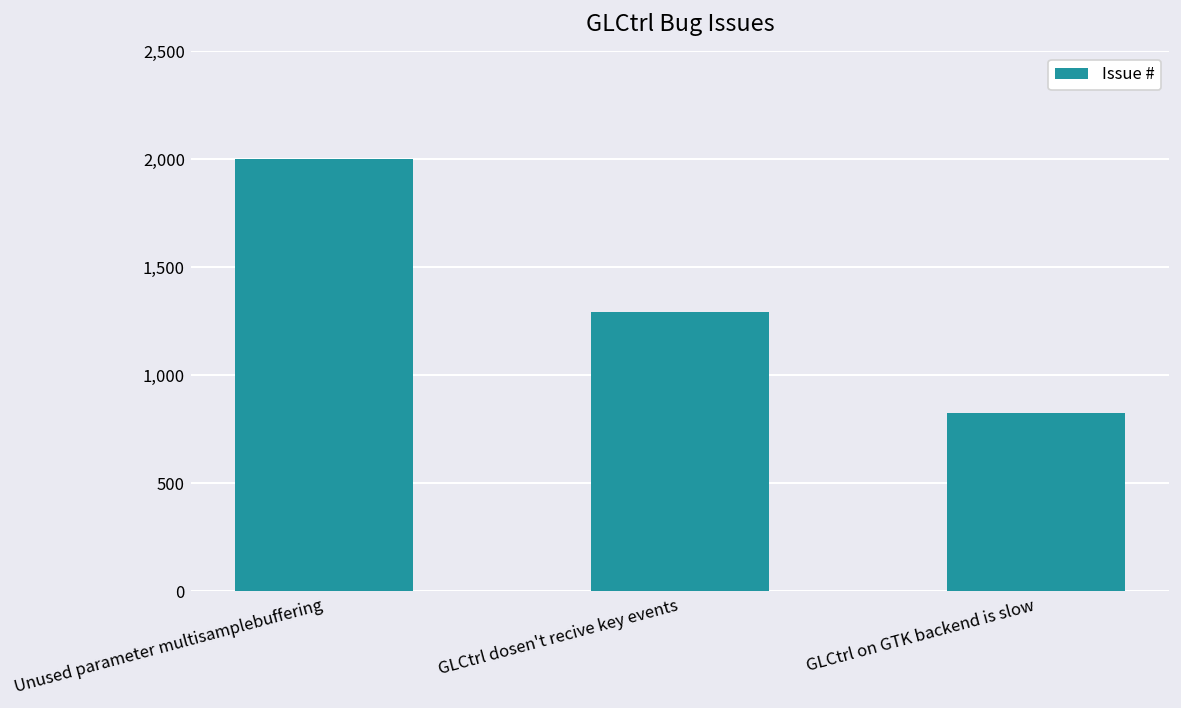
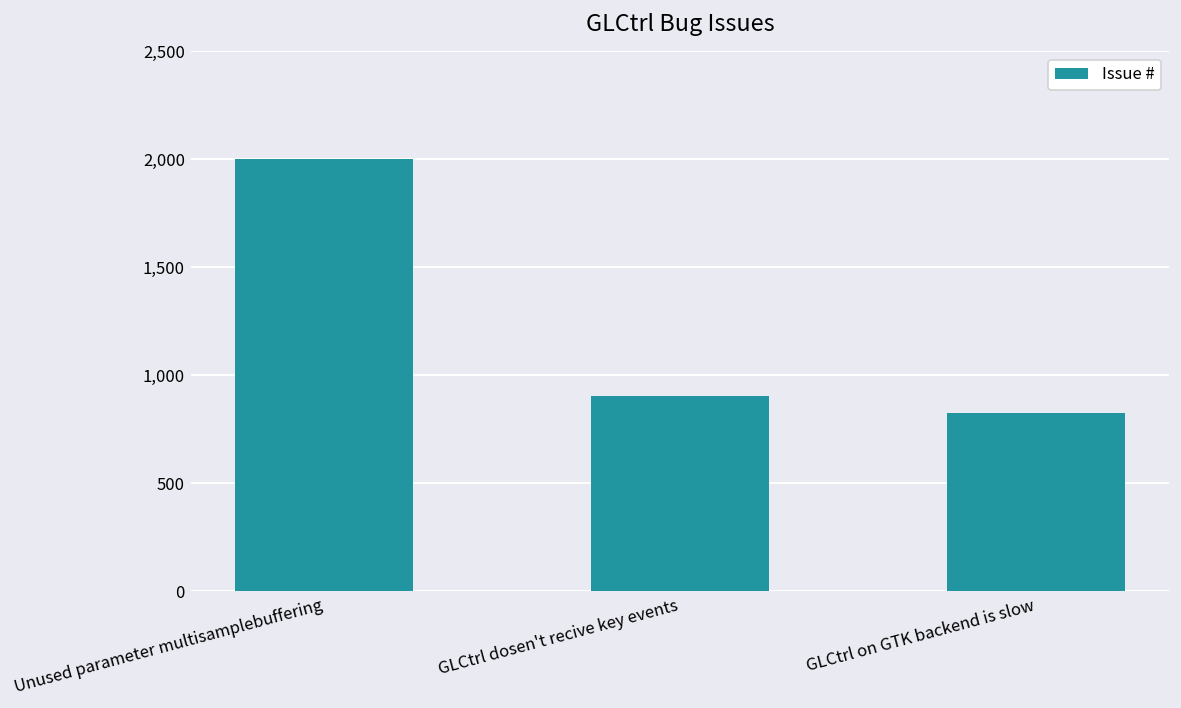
GLCtrl dosen't recive key events: 1,290 -> 910
